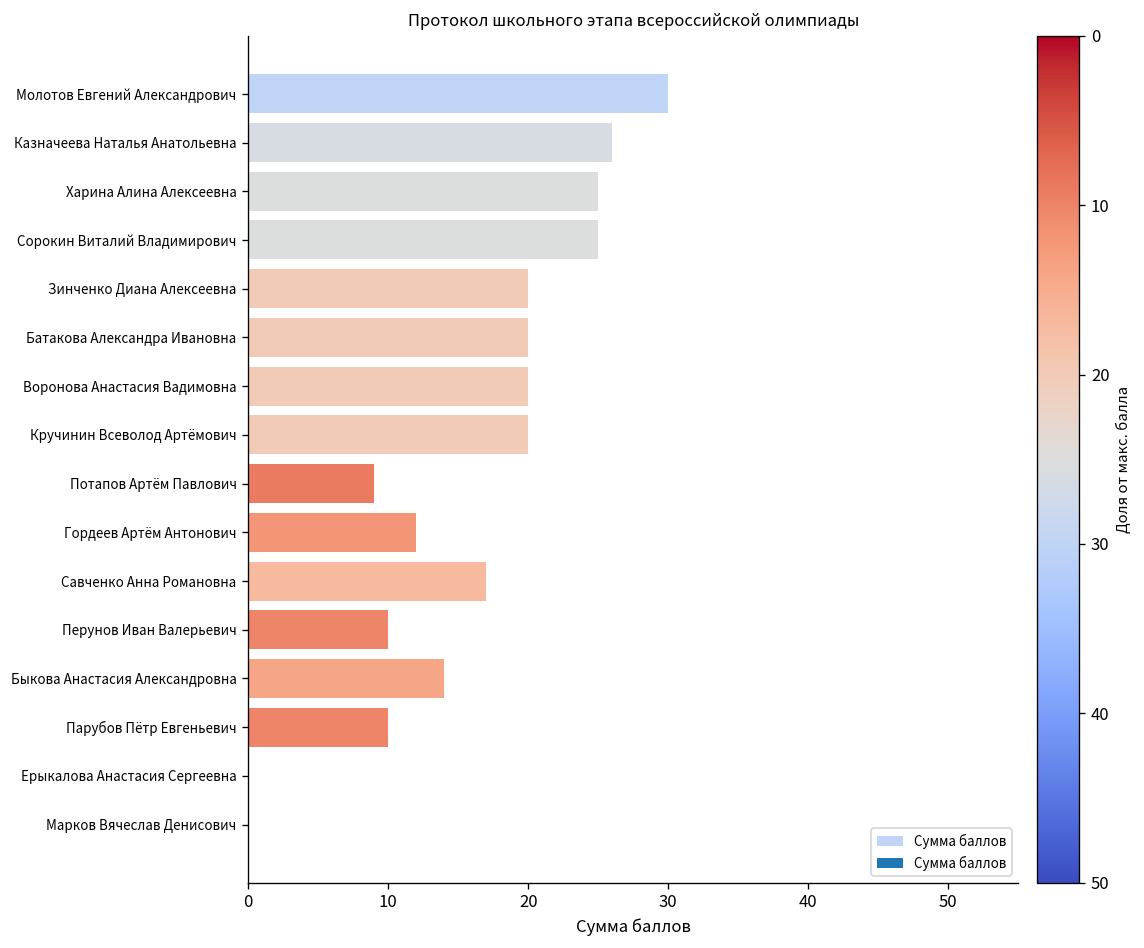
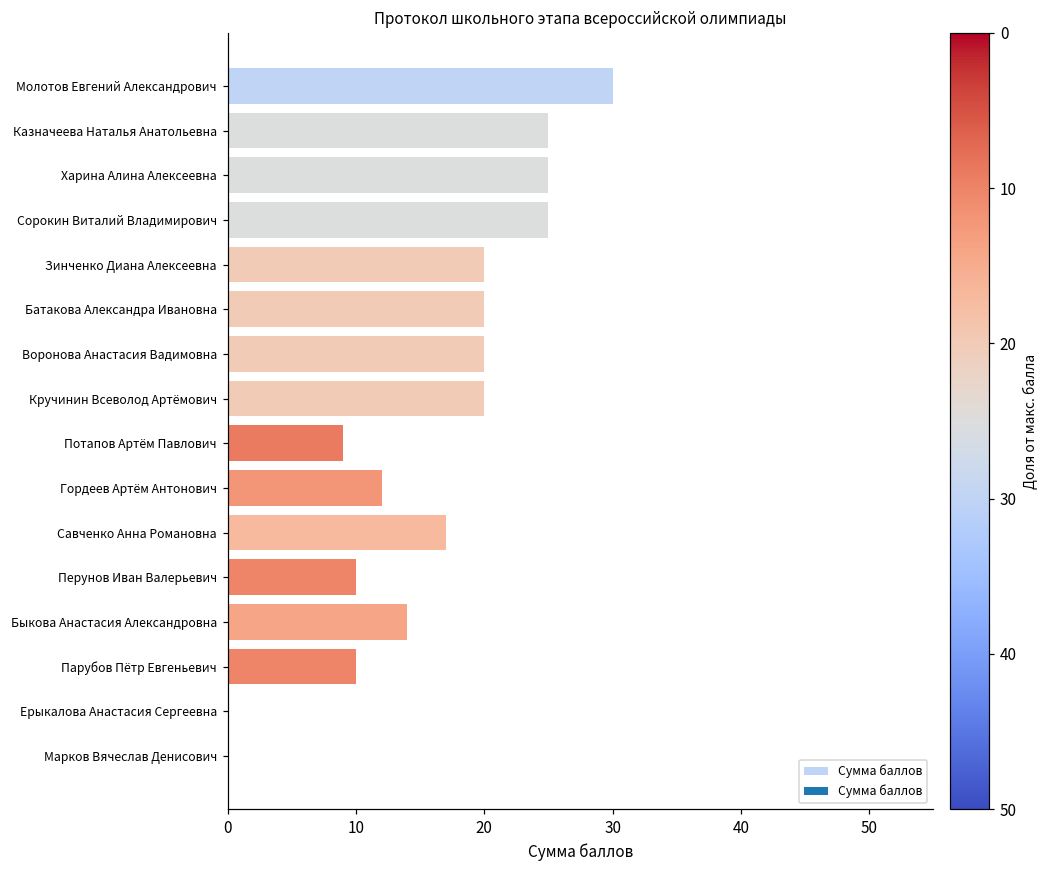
Казначеева Наталья Анатольевна: 26 -> 25
